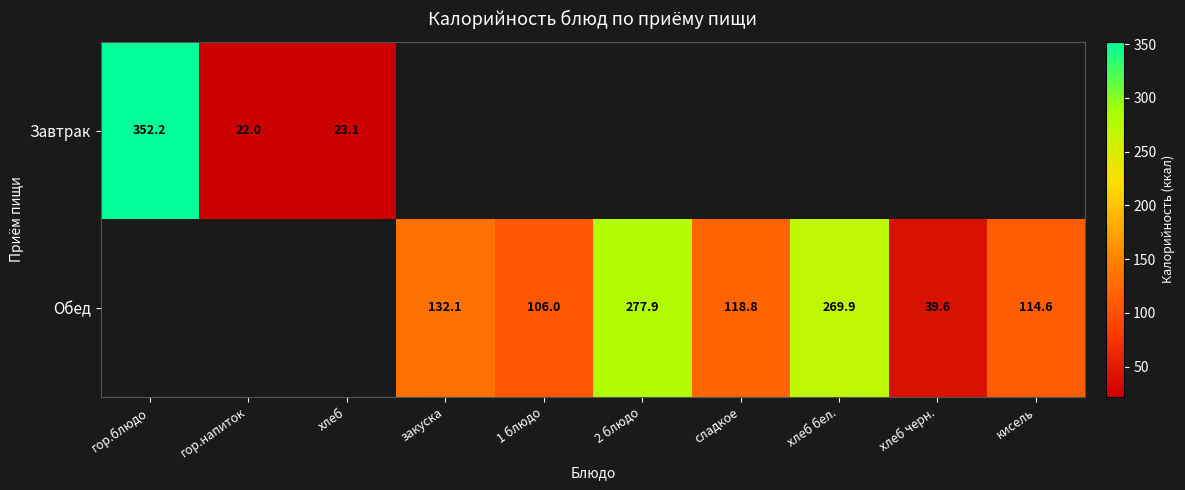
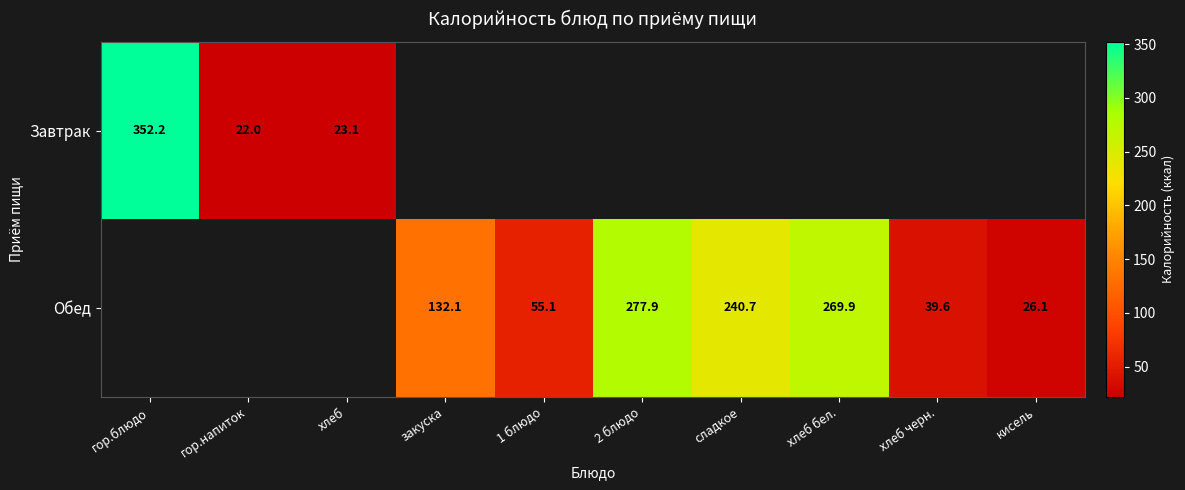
Обед, 1 блюдо: 106.0 -> 55.1
Обед, сладкое: 118.8 -> 240.7
Обед, кисель: 114.6 -> 26.1
